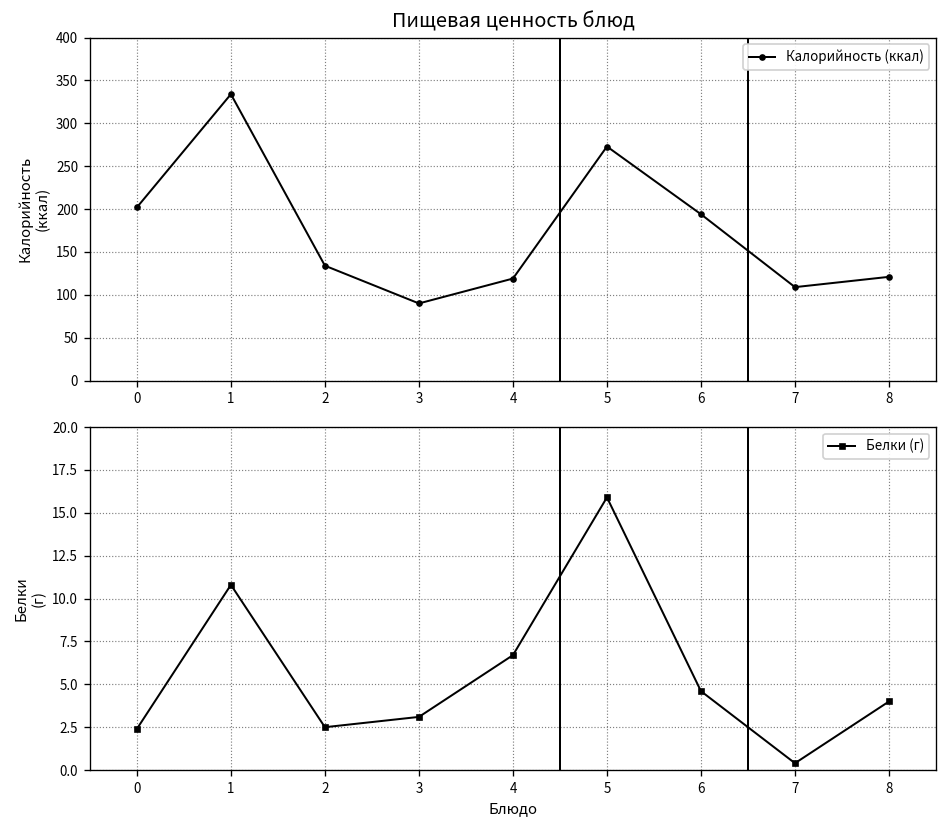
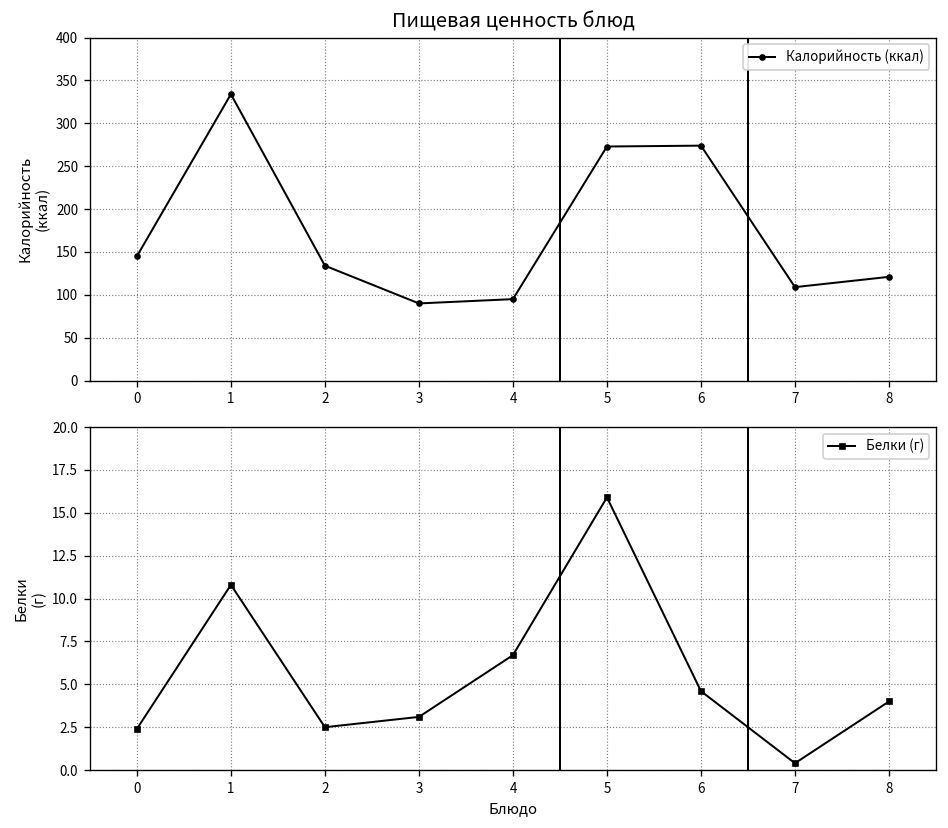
Пищевая ценность блюд, 0: 200 -> 150
Пищевая ценность блюд, 4: 120 -> 100
Пищевая ценность блюд, 6: 190 -> 270
